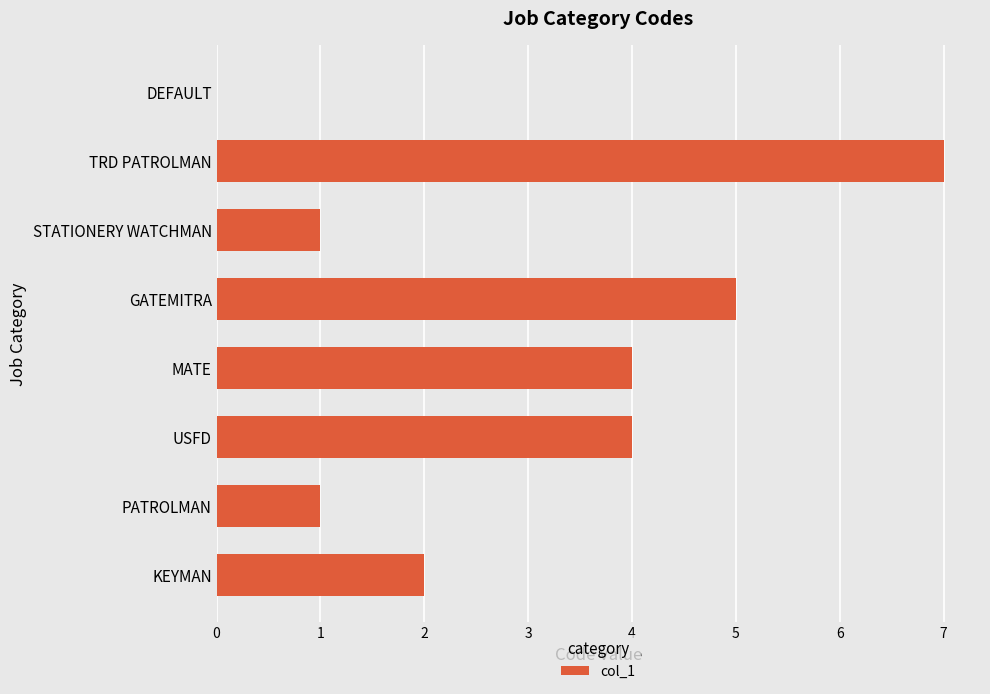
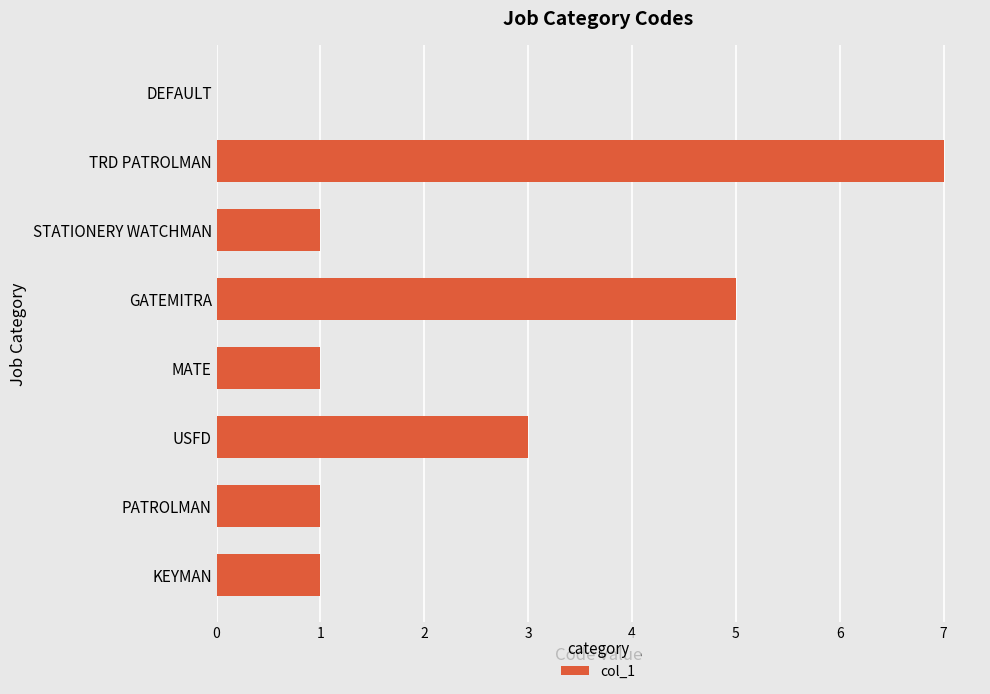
MATE: 4 -> 1
USFD: 4 -> 3
KEYMAN: 2 -> 1
